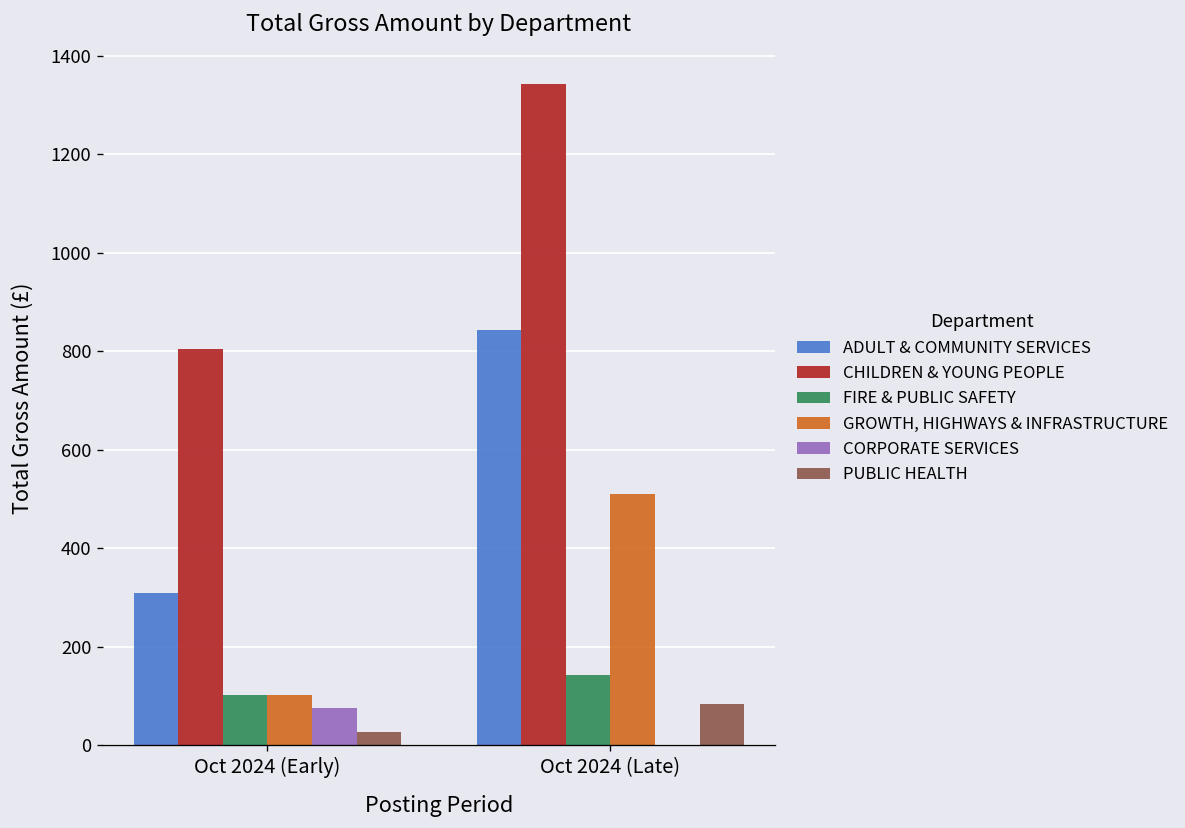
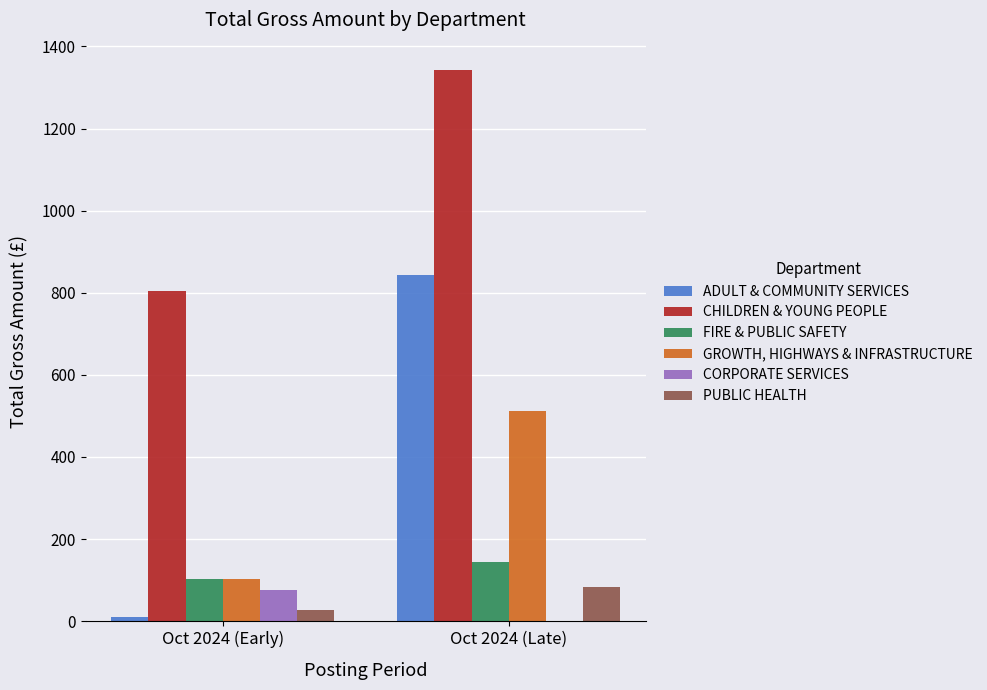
ADULT & COMMUNITY SERVICES, Oct 2024 (Early): 310 -> 10
